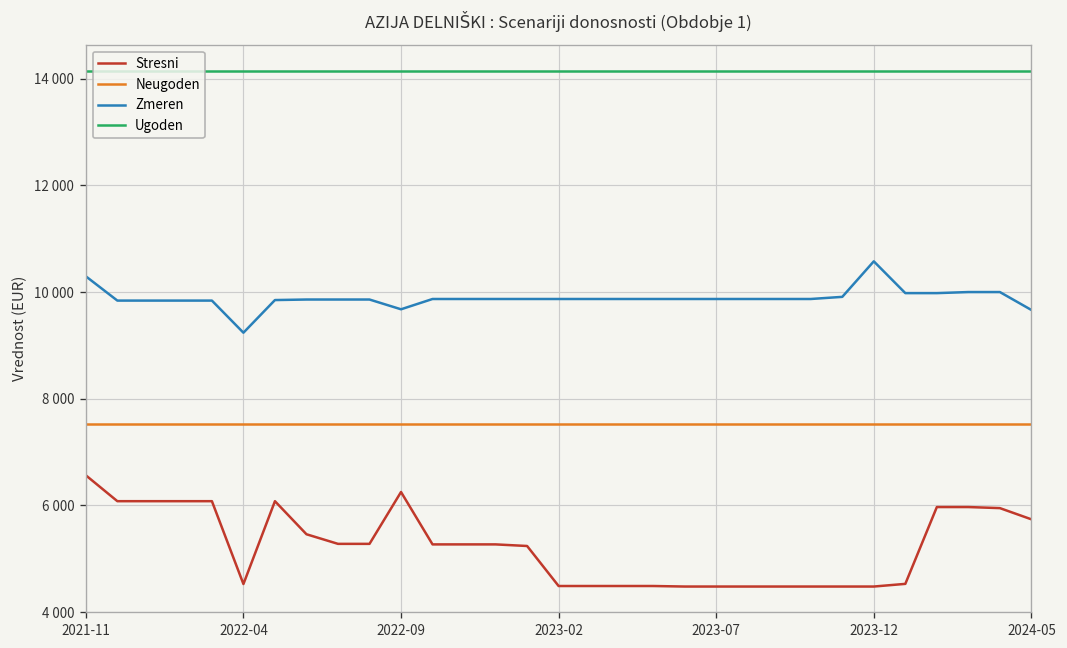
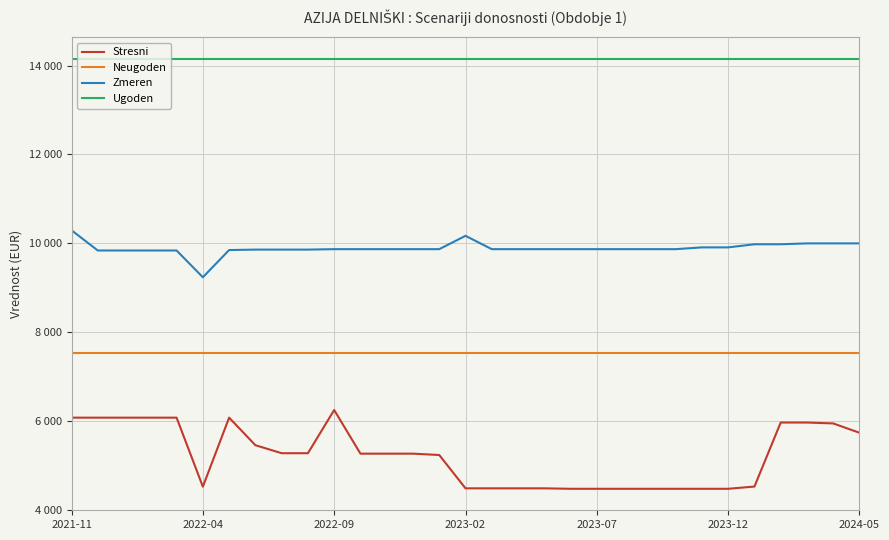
Stresni, 2021-11: 6600 -> 6100
Zmeren, 2022-09: 9700 -> 9900
Zmeren, 2023-02: 9900 -> 10200
Zmeren, 2023-12: 10600 -> 9900
Zmeren, 2024-05: 9700 -> 10000
